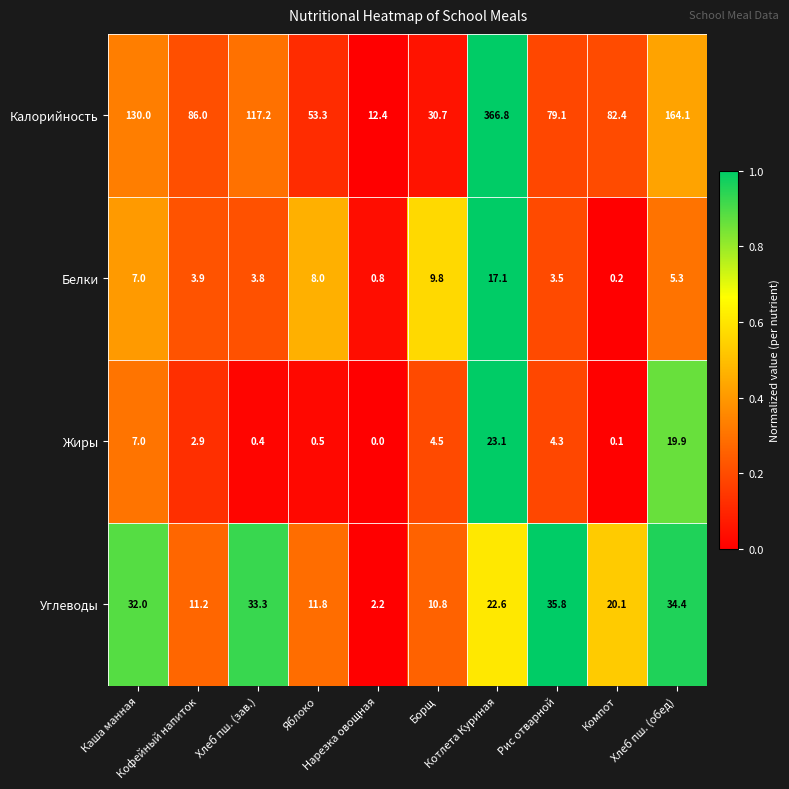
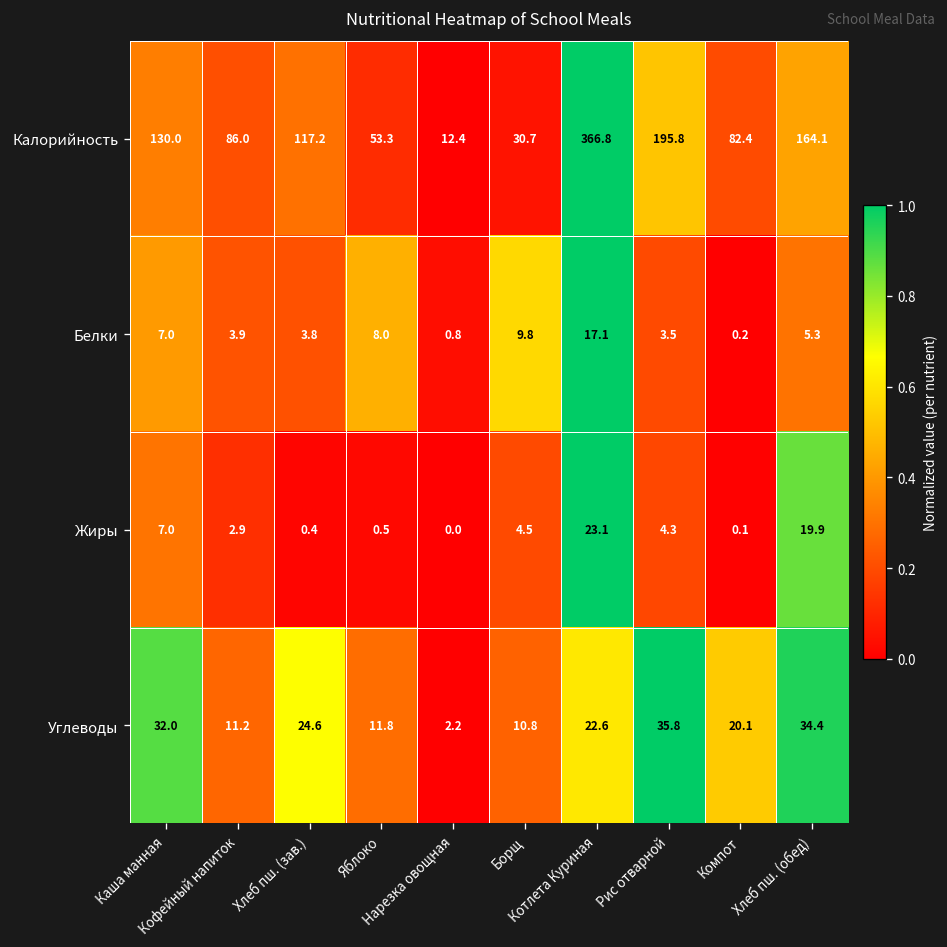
Калорийность, Рис отварной: 79.1 -> 195.8
Углеводы, Хлеб пш. (зав.): 33.3 -> 24.6
